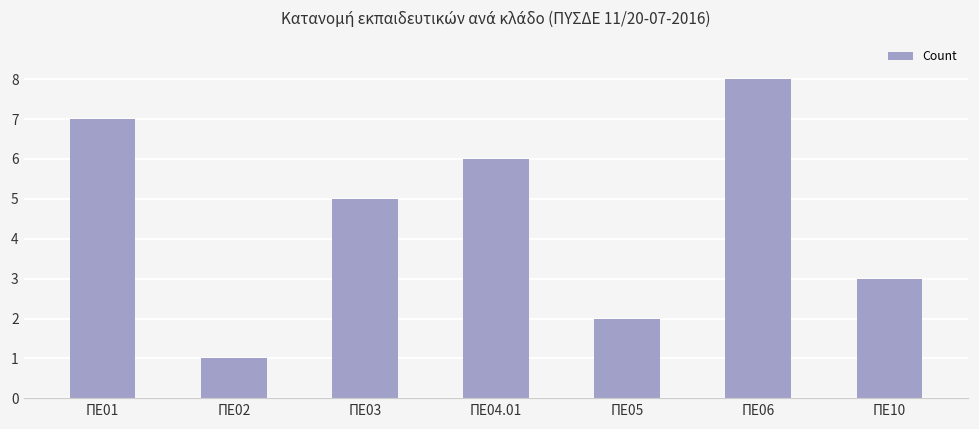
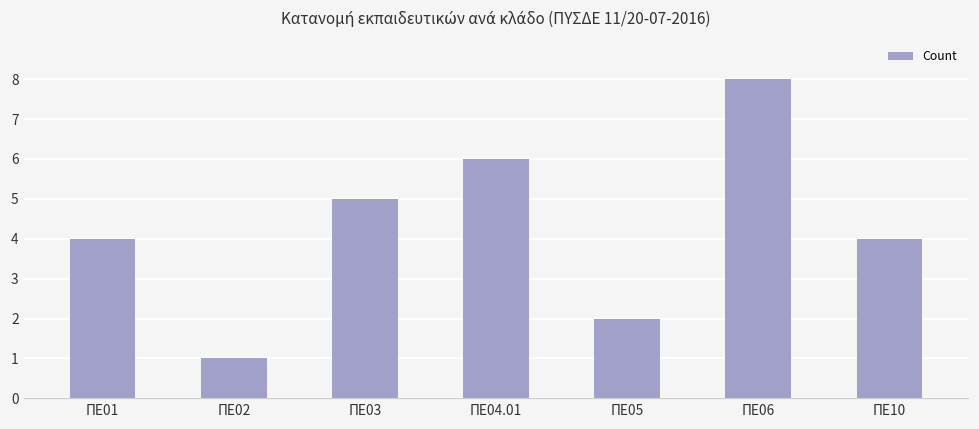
ΠΕ01: 7 -> 4
ΠΕ10: 3 -> 4
